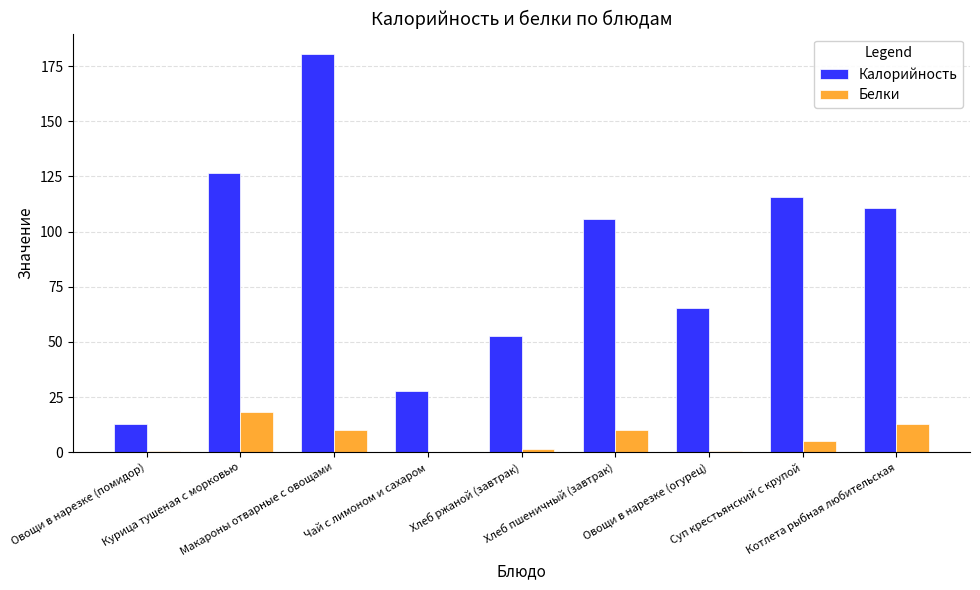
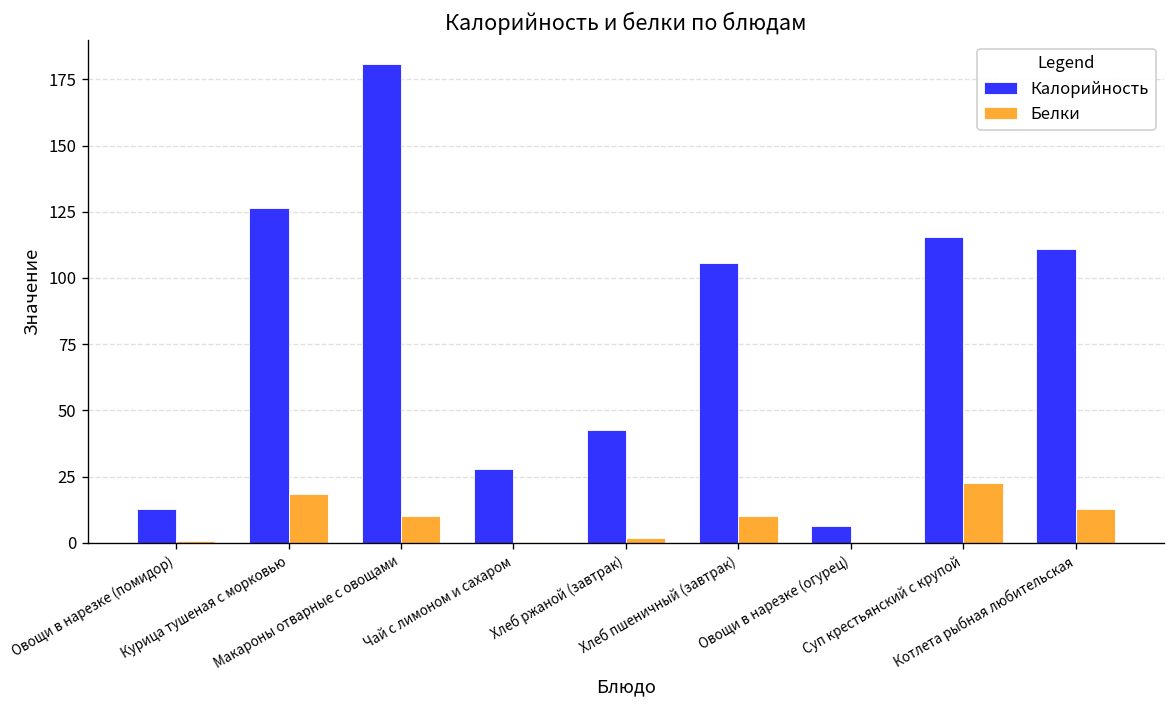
Калорийность, Хлеб ржаной (завтрак): 53 -> 43
Калорийность, Овощи в нарезке (огурец): 65 -> 6
Белки, Суп крестьянский с крупой: 5 -> 23
